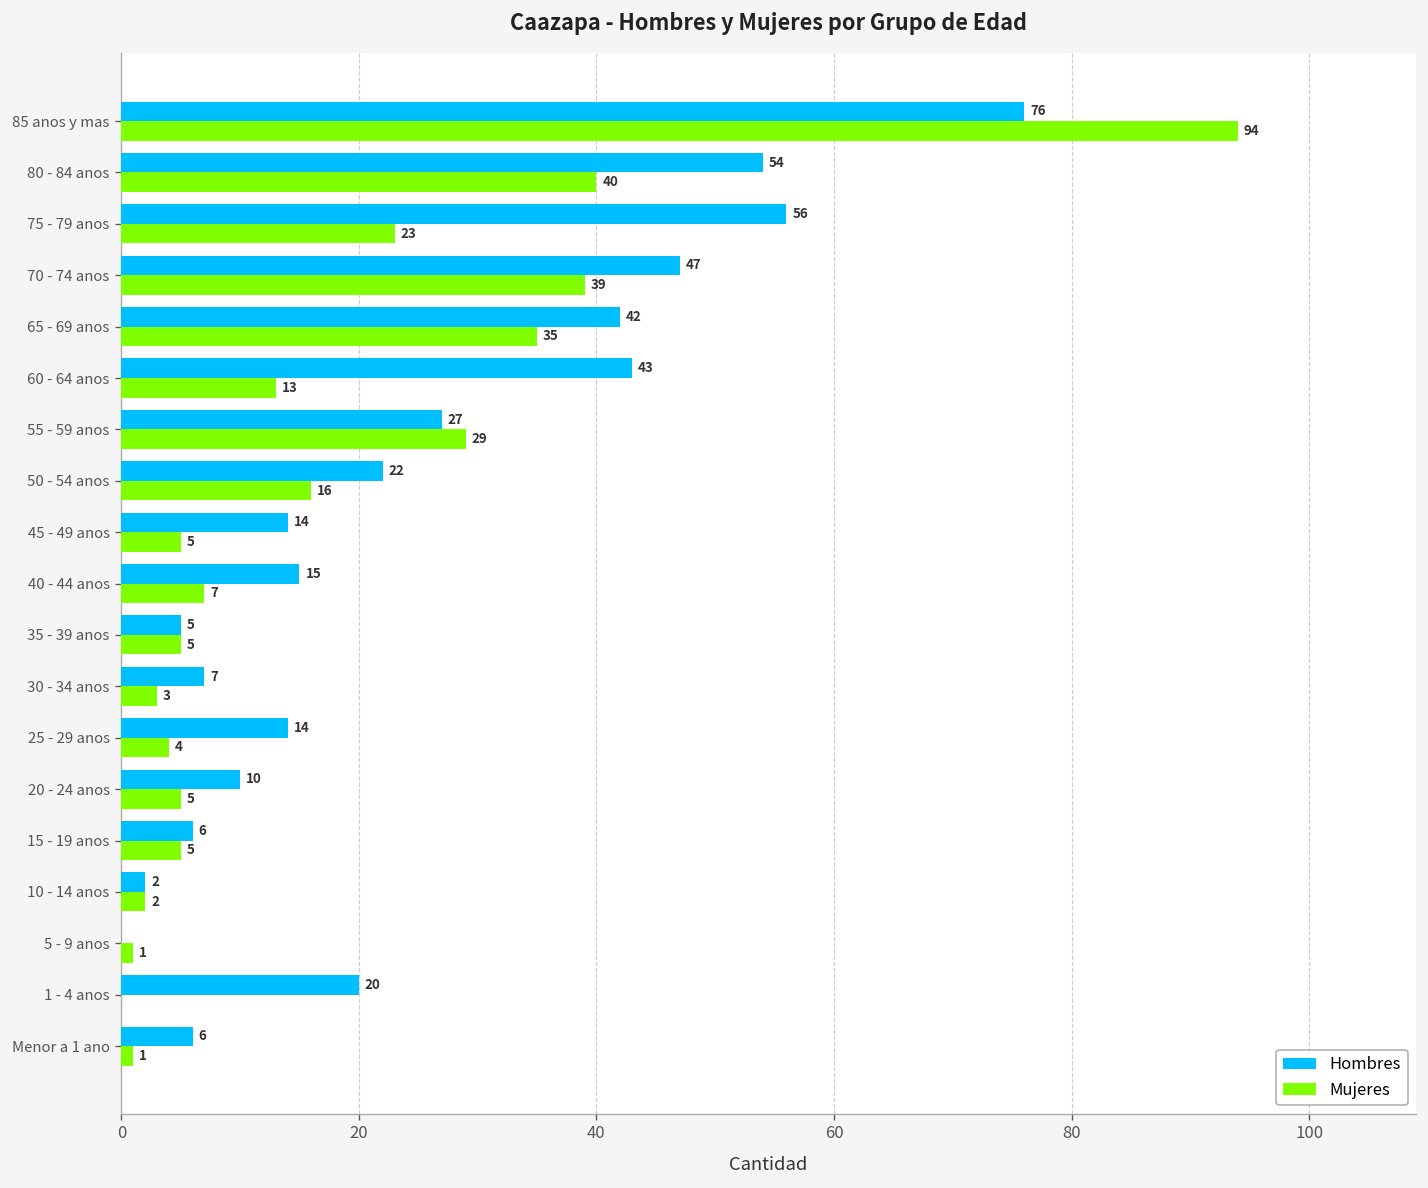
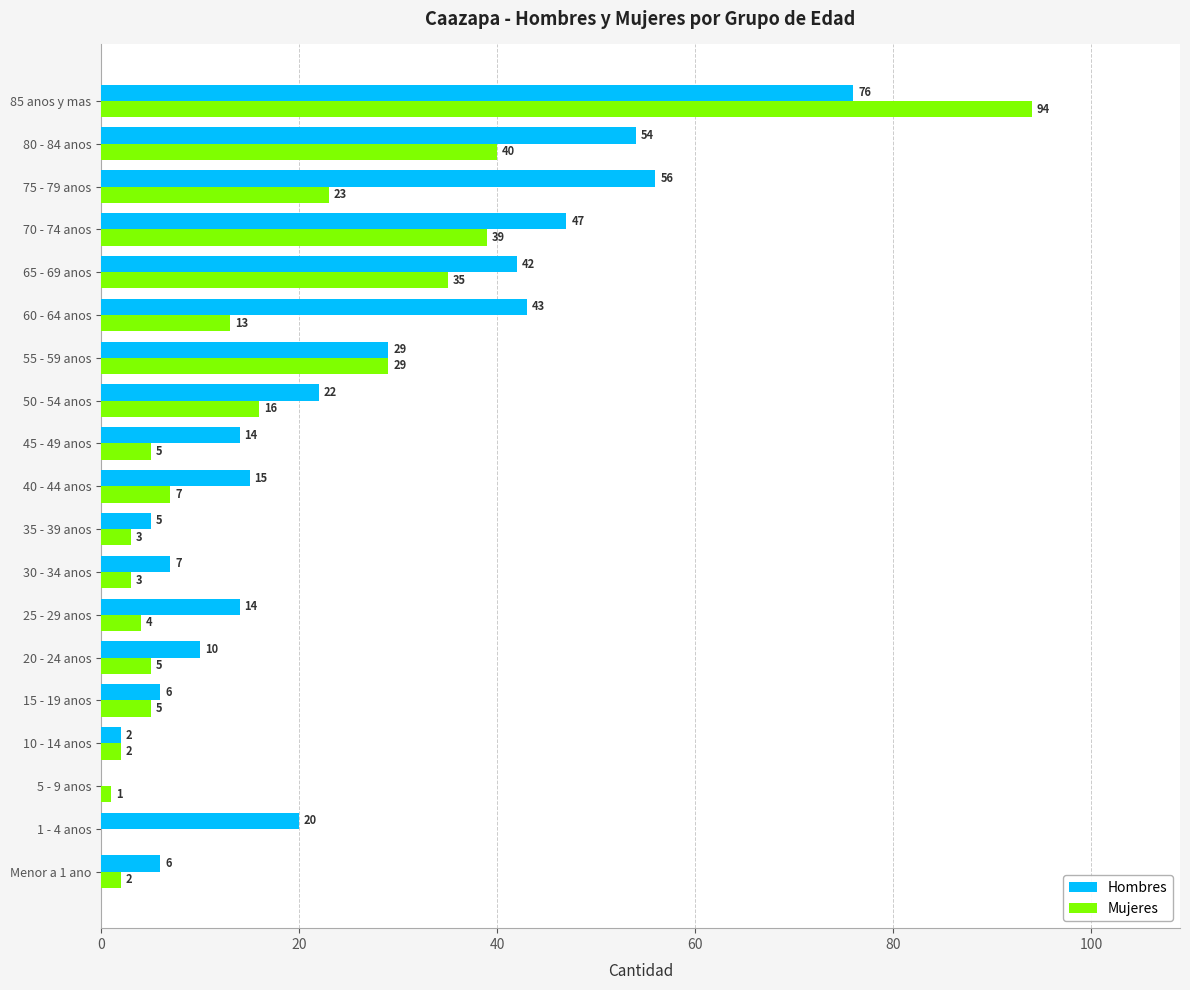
Hombres, 55 - 59 anos: 27 -> 29
Mujeres, 35 - 39 anos: 5 -> 3
Mujeres, Menor a 1 ano: 1 -> 2
